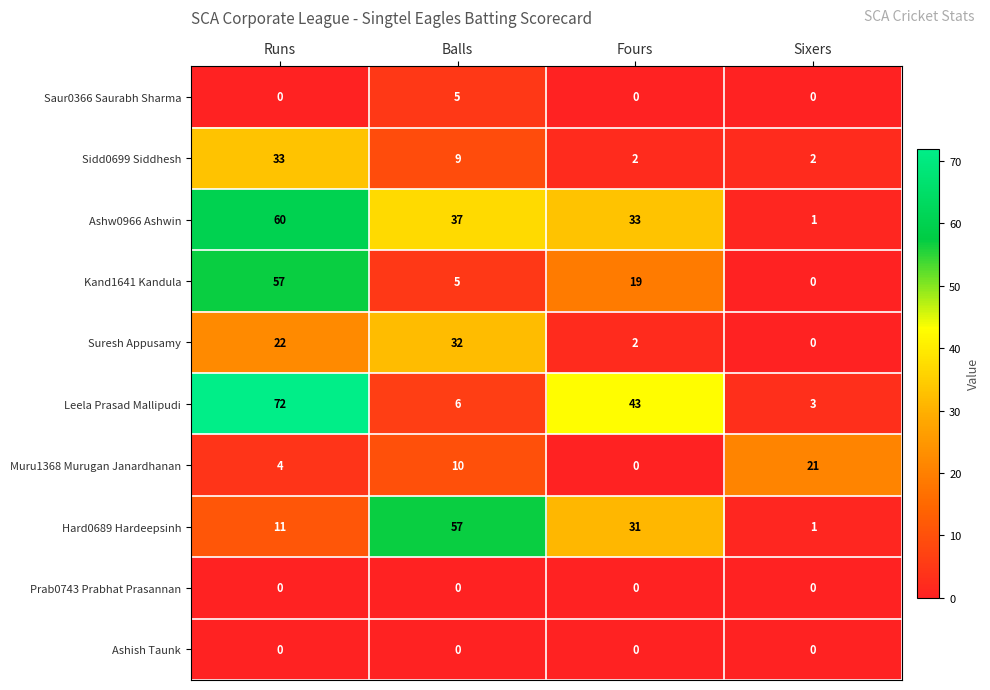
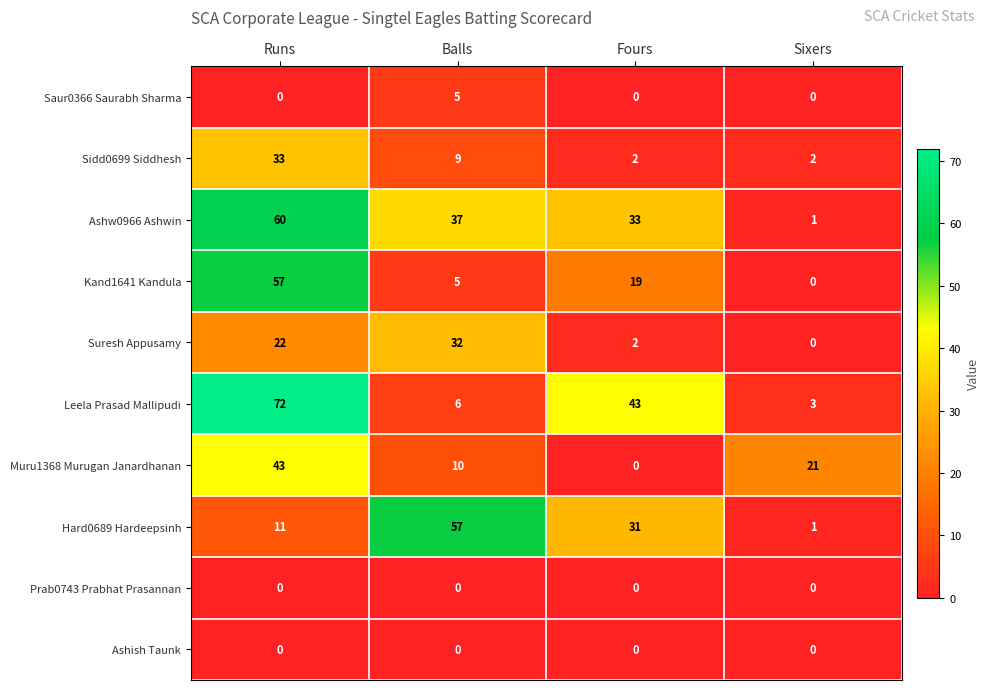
Muru1368 Murugan Janardhanan, Runs: 4 -> 43
